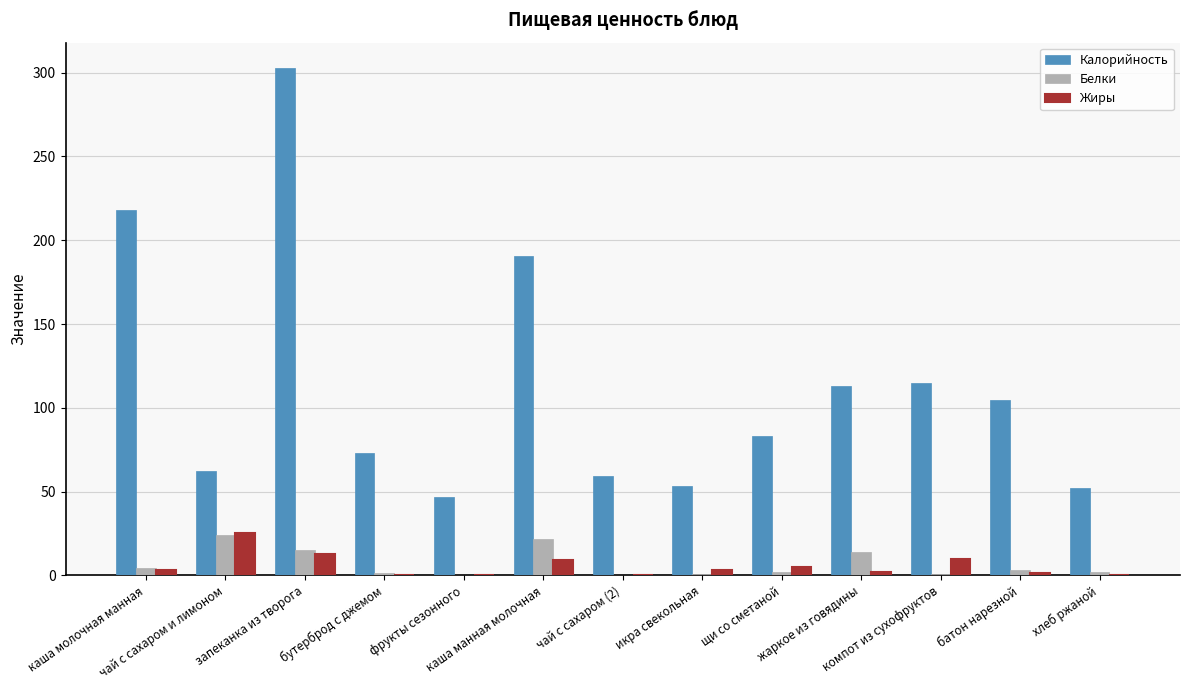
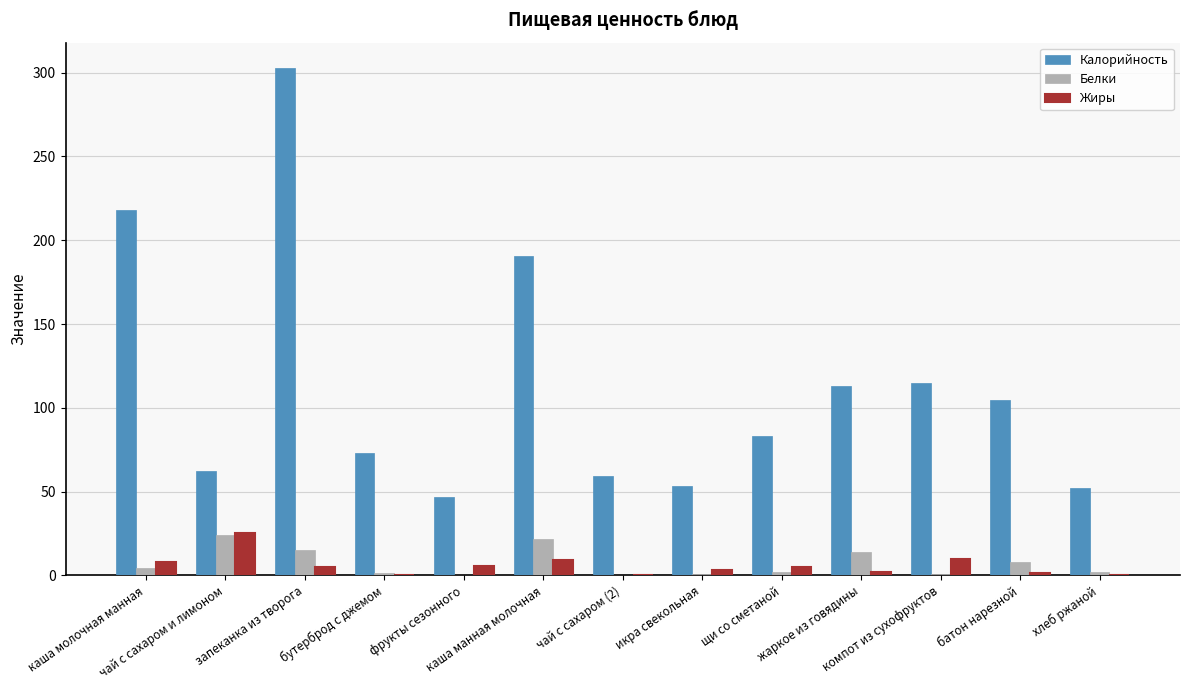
Жиры, каша молочная манная: 3 -> 8
Жиры, запеканка из творога: 13 -> 5
Жиры, фрукты сезонного: 0 -> 5
Белки, батон нарезной: 3 -> 8
